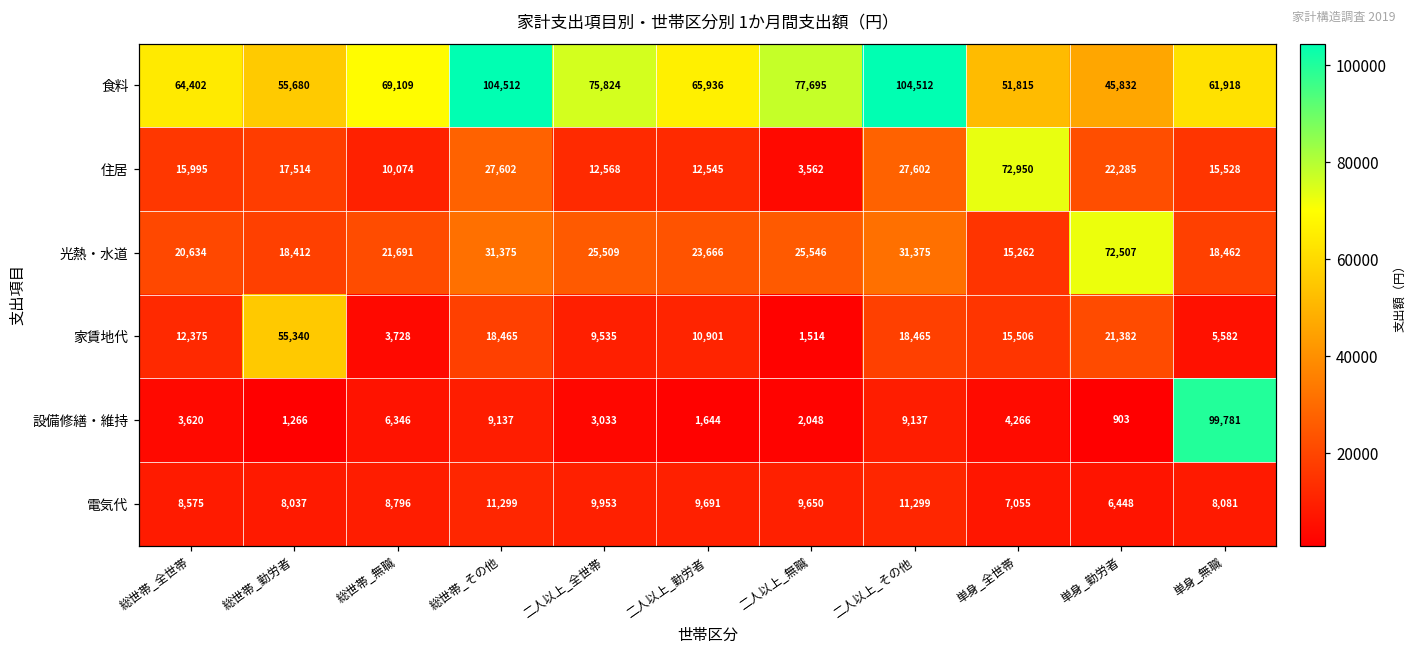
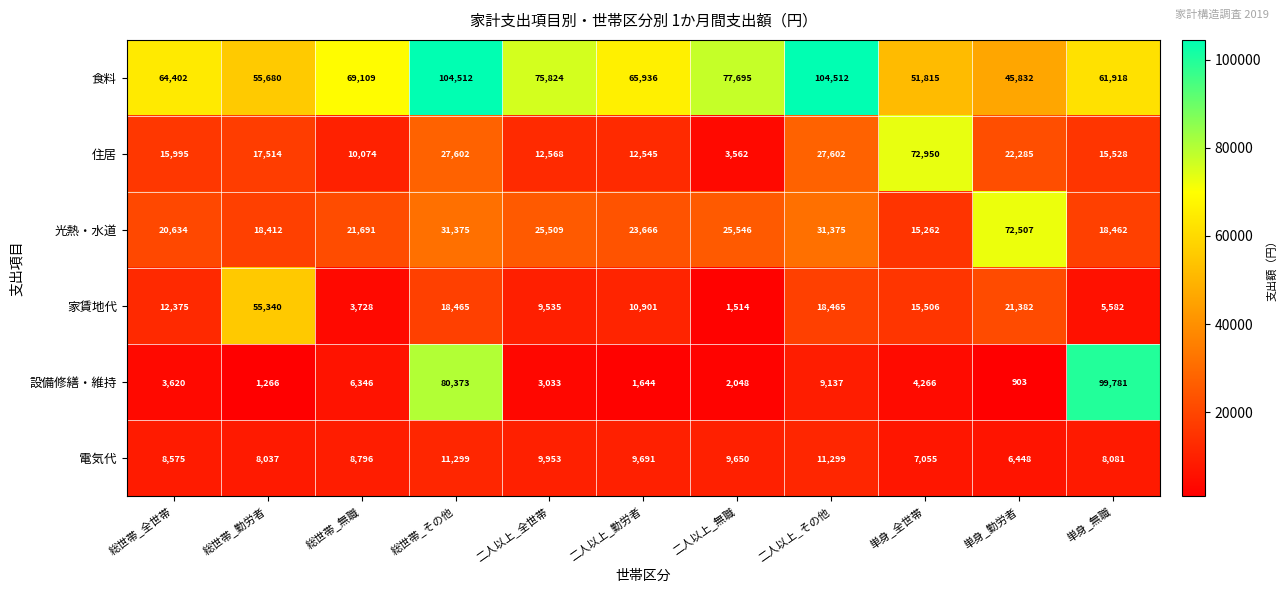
設備修繕・維持, 総世帯_その他: 9,137 -> 80,373
